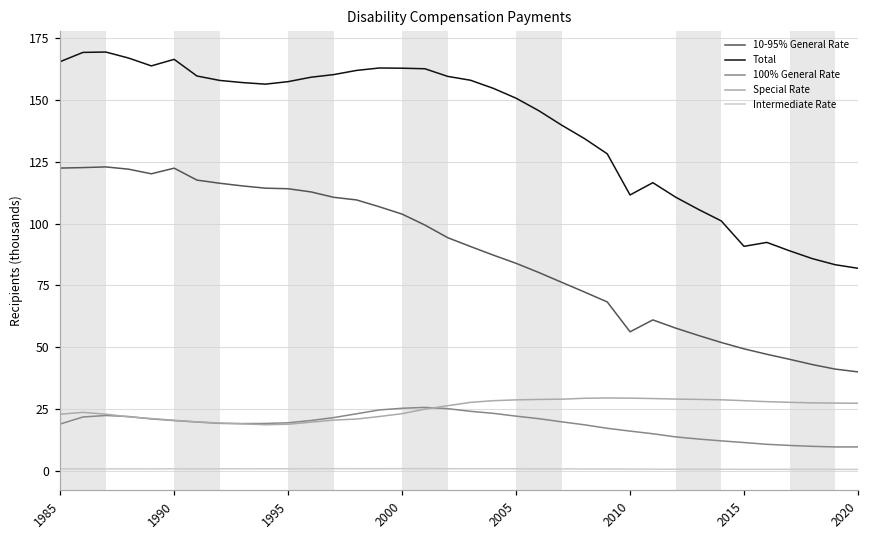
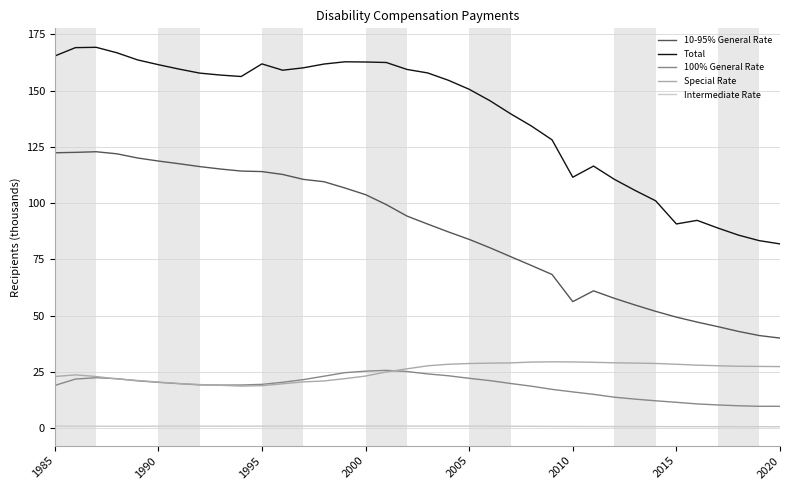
10-95% General Rate, 1990: 122 -> 119
Total, 1990: 166 -> 162
Total, 1995: 157 -> 162
